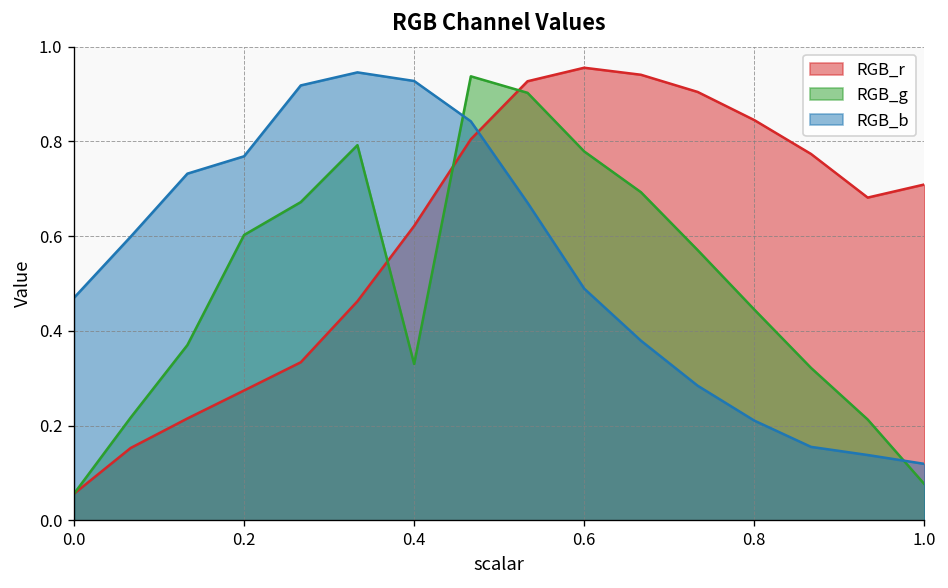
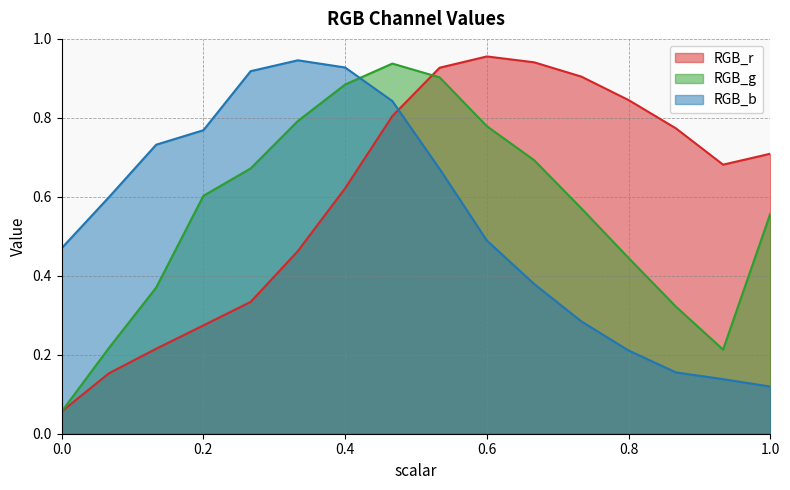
RGB_g, 0.4: 0.33 -> 0.88
RGB_g, 1.0: 0.08 -> 0.56
